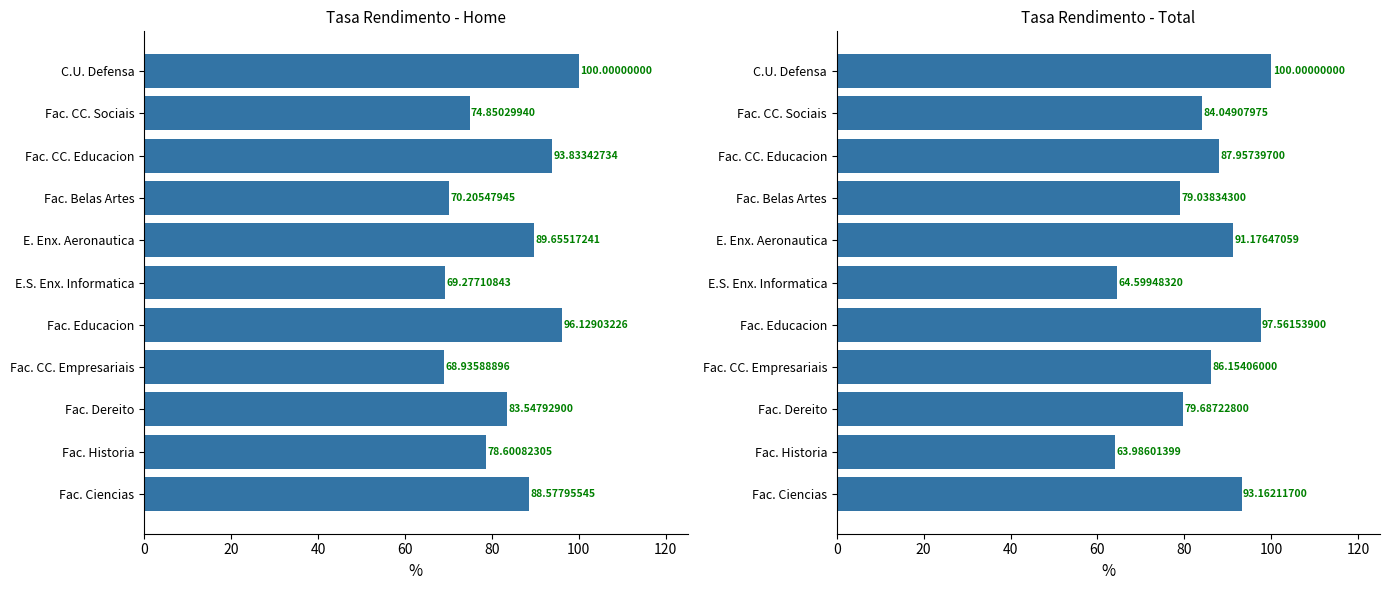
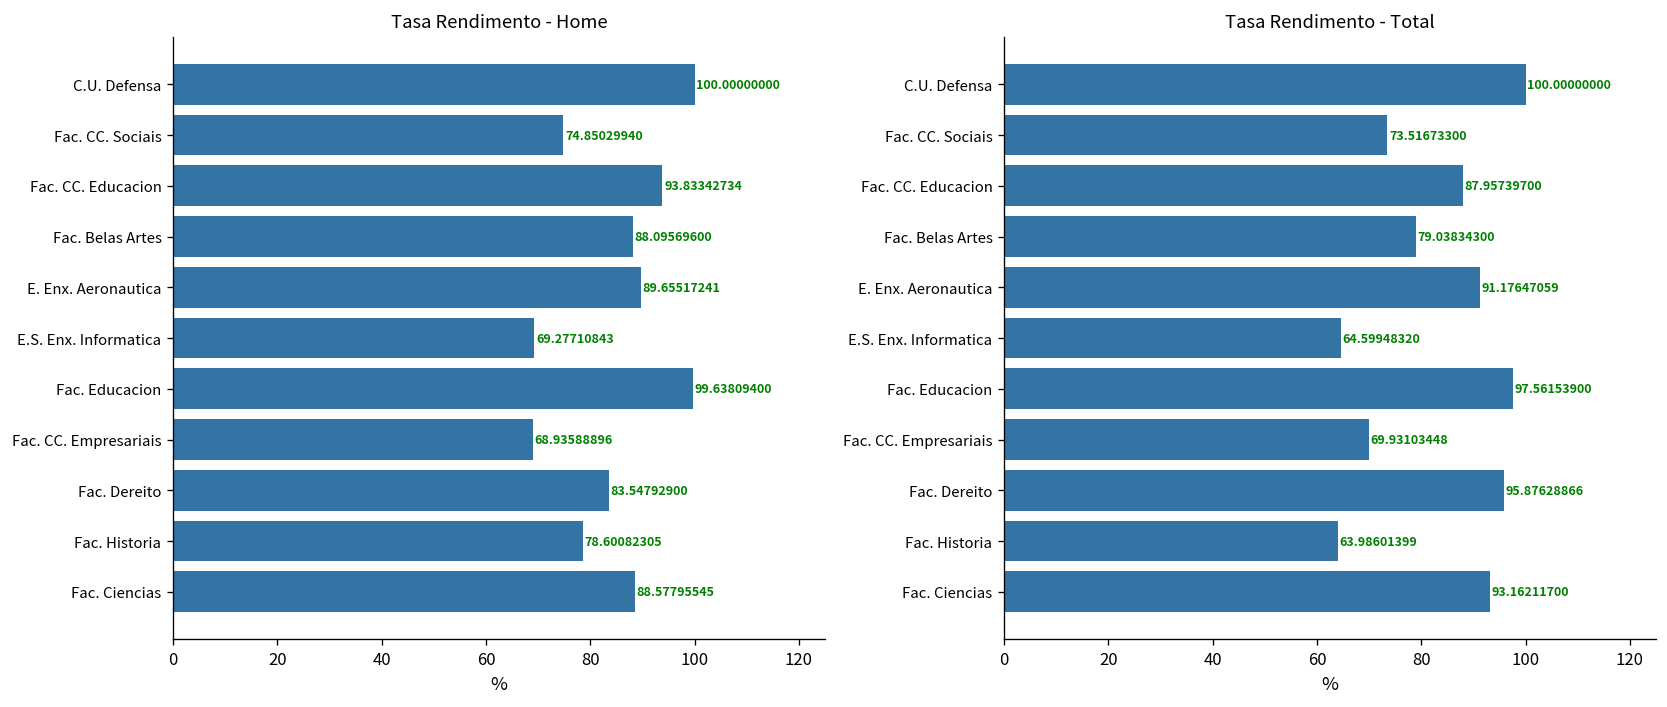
Tasa Rendimento - Home, Fac. Belas Artes: 70.20547945 -> 88.09569600
Tasa Rendimento - Home, Fac. Educacion: 96.12903226 -> 99.63809400
Tasa Rendimento - Total, Fac. CC. Sociais: 84.04907975 -> 73.51673300
Tasa Rendimento - Total, Fac. CC. Empresariais: 86.15406000 -> 69.93103448
Tasa Rendimento - Total, Fac. Dereito: 79.68722800 -> 95.87628866
